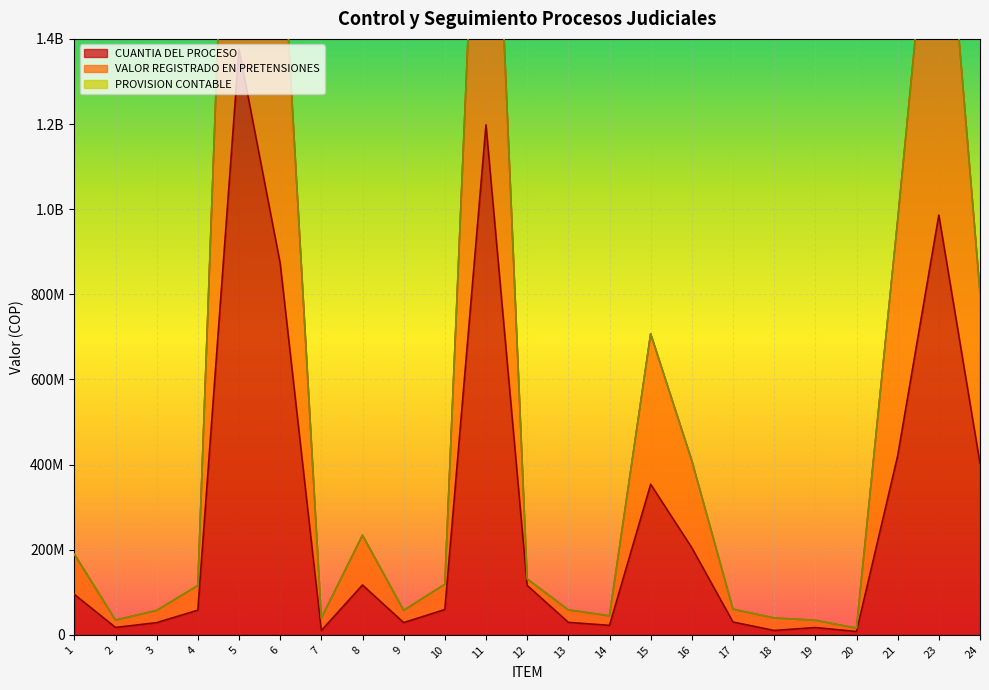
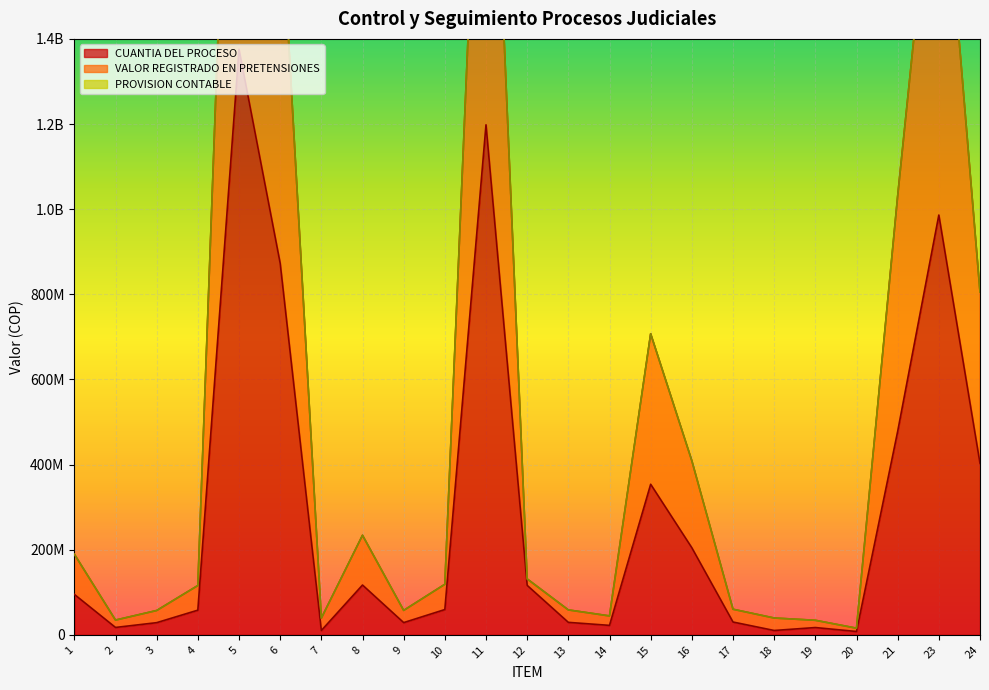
CUANTIA DEL PROCESO, 21: 420000000 -> 480000000
